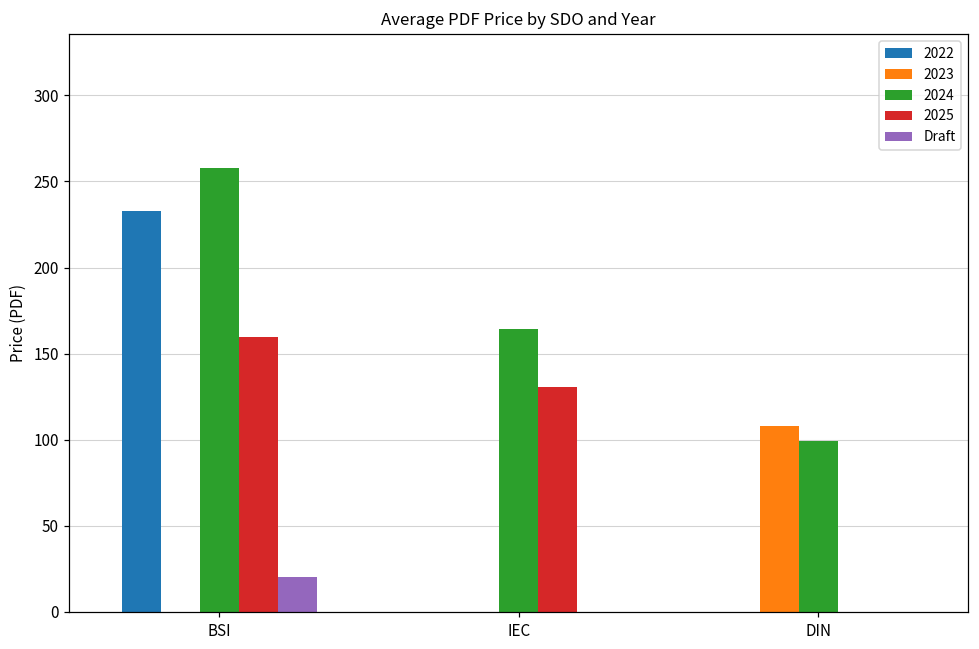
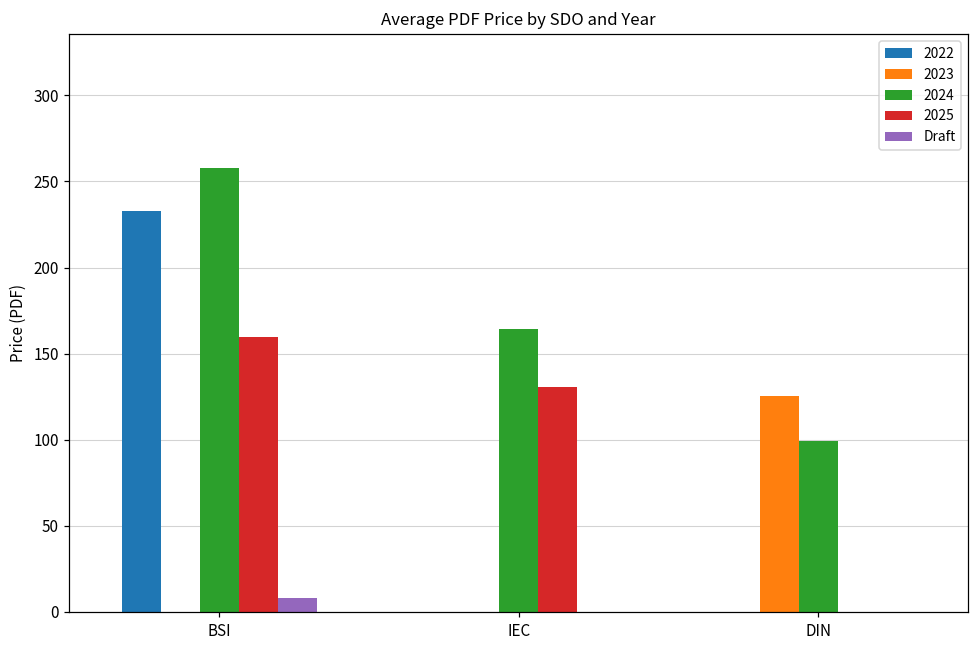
Draft, BSI: 20 -> 8
2023, DIN: 108 -> 125
